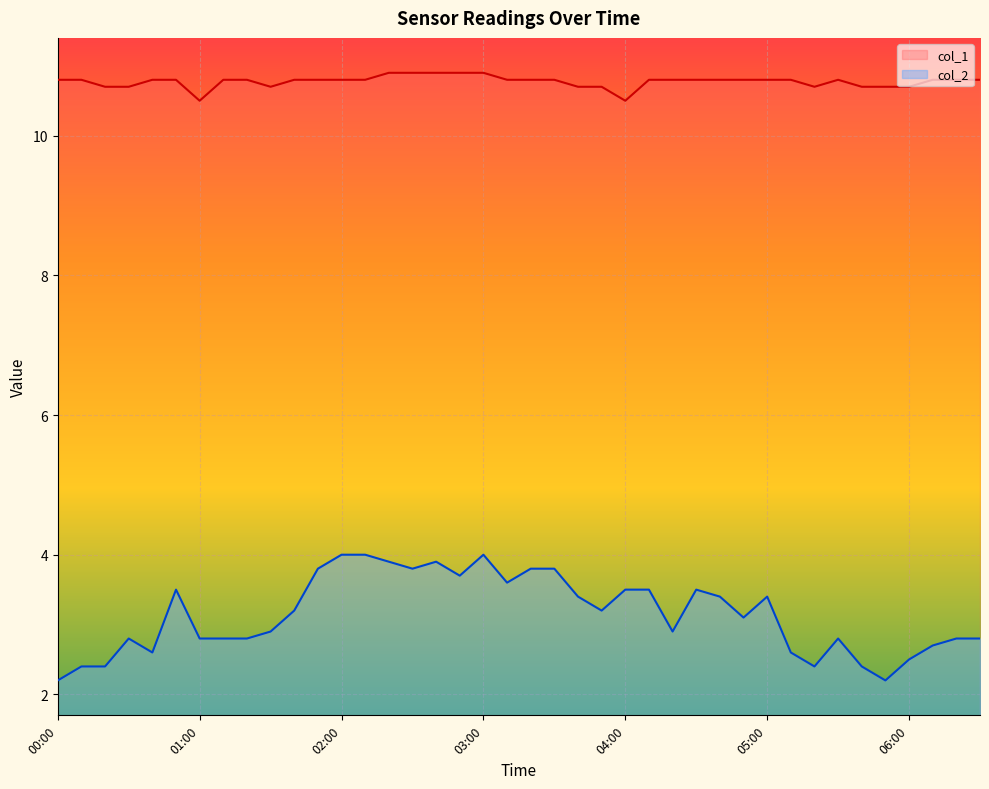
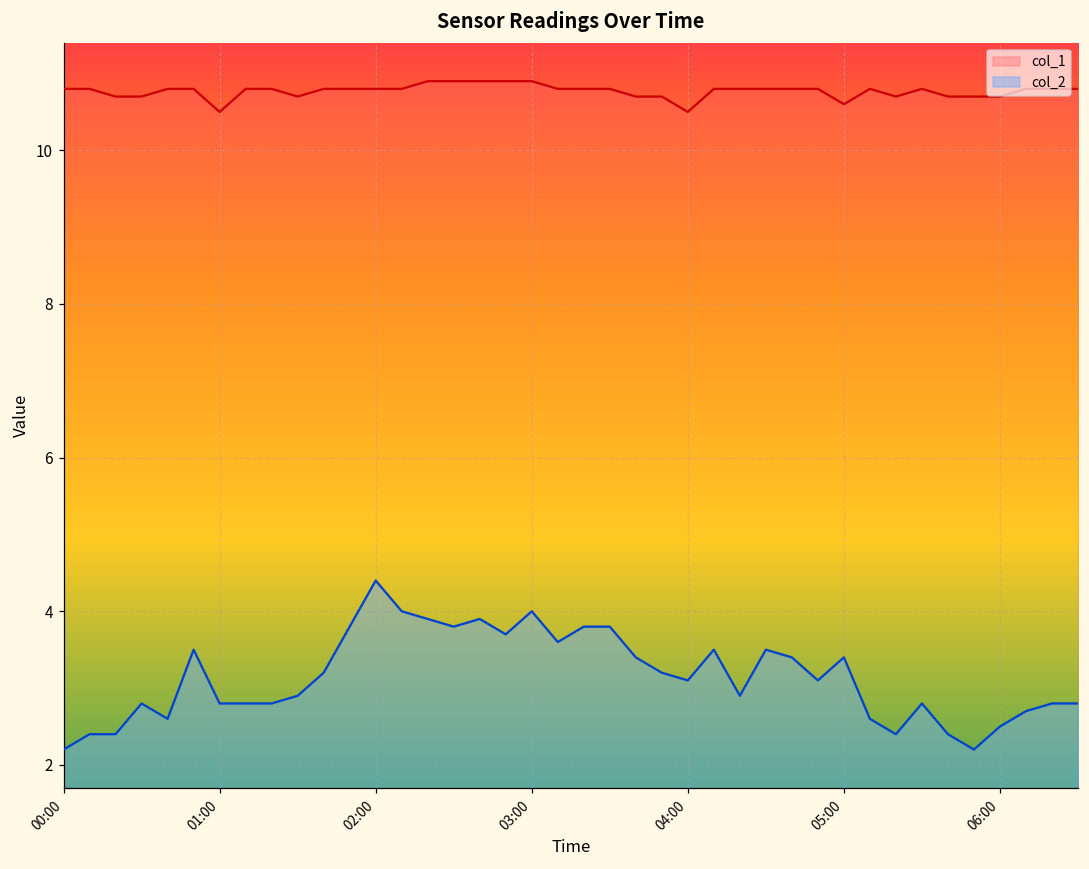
col_2, 02:00: 4.0 -> 4.4
col_2, 04:00: 3.5 -> 3.1
col_1, 05:00: 10.8 -> 10.6
